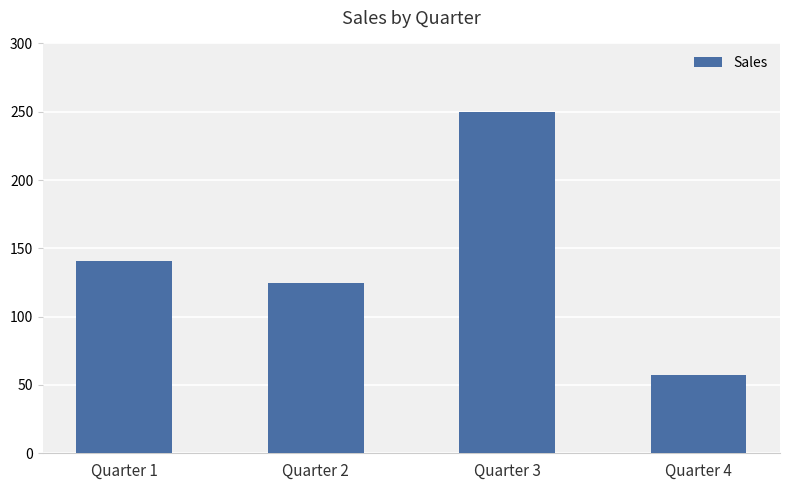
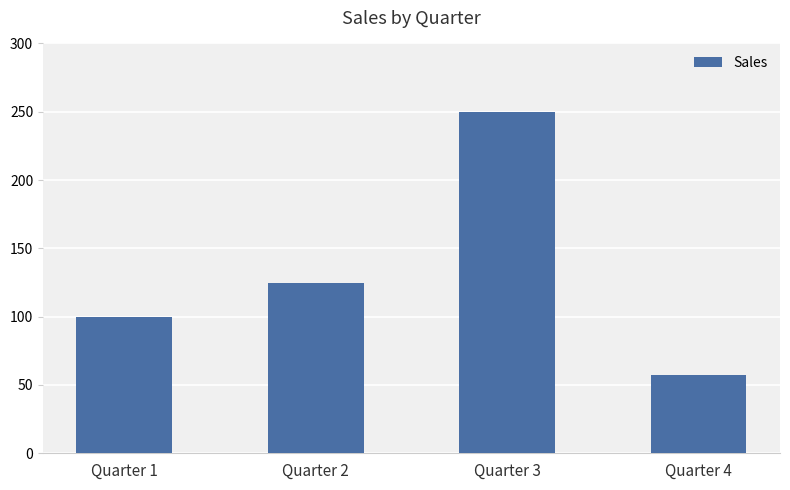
Quarter 1: 141 -> 100
